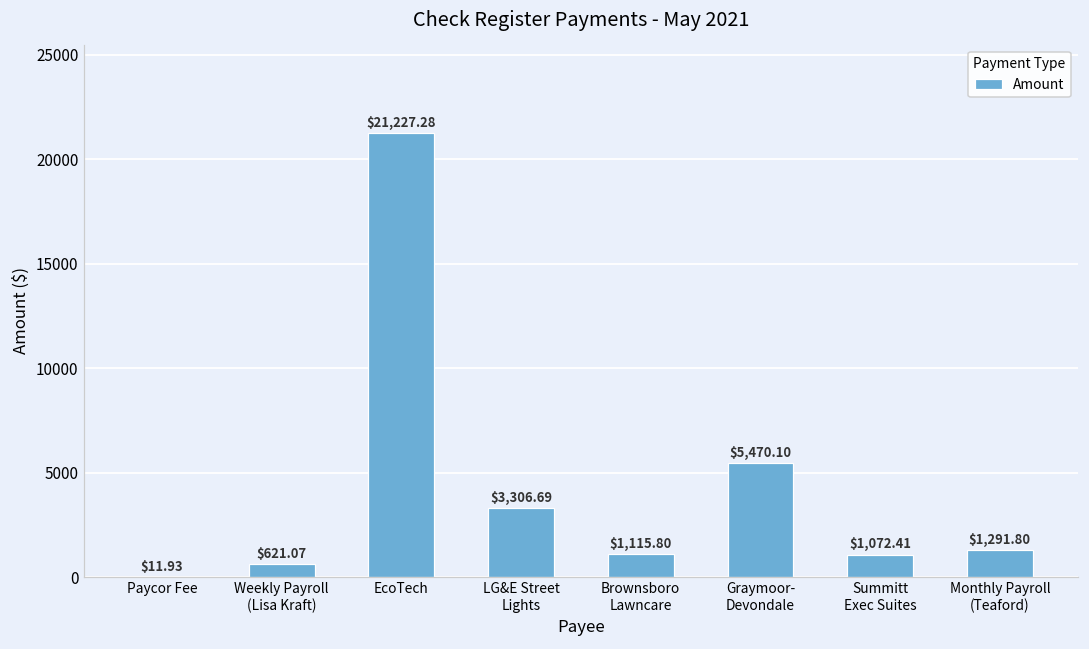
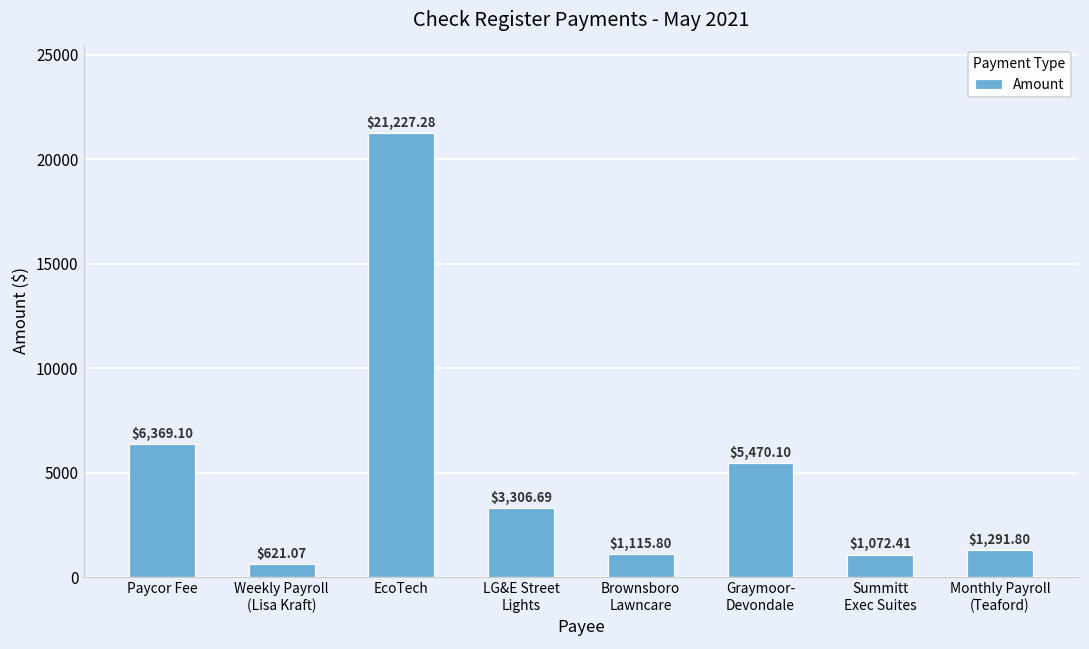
Paycor Fee: $11.93 -> $6,369.10
